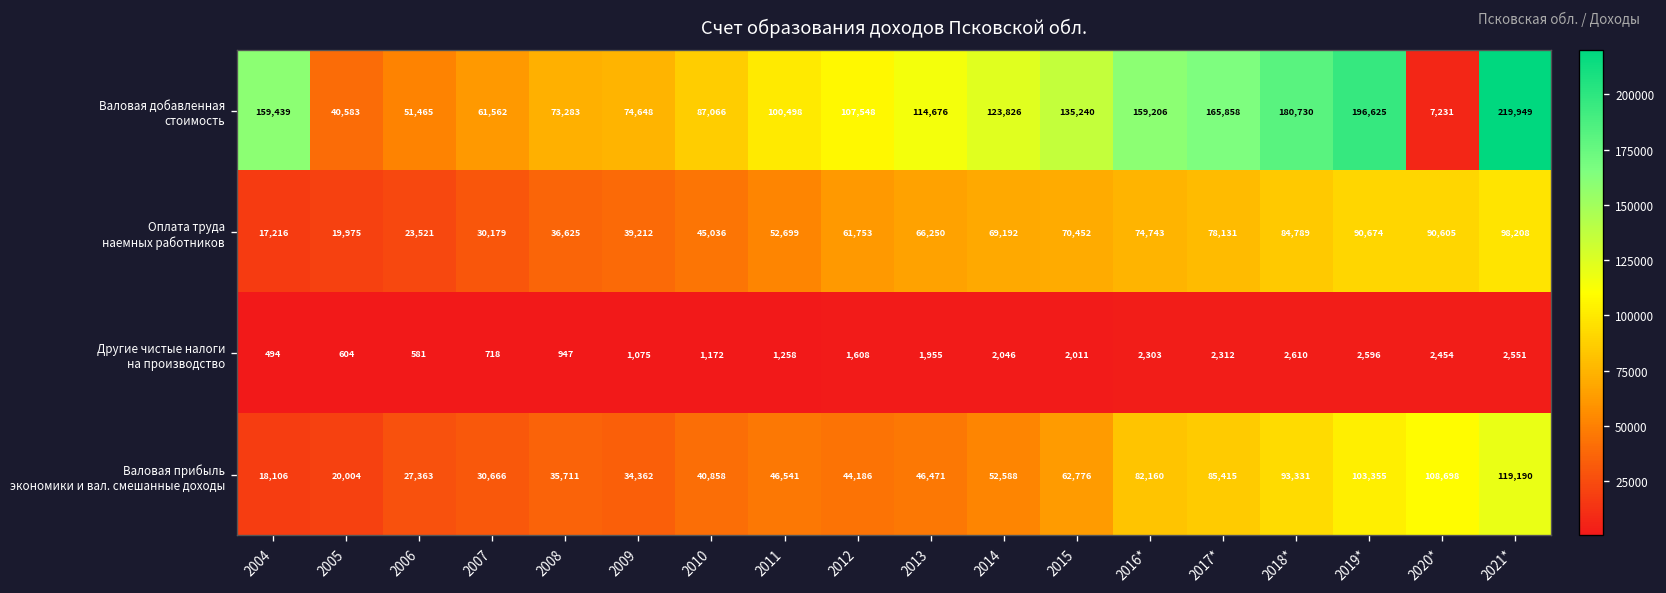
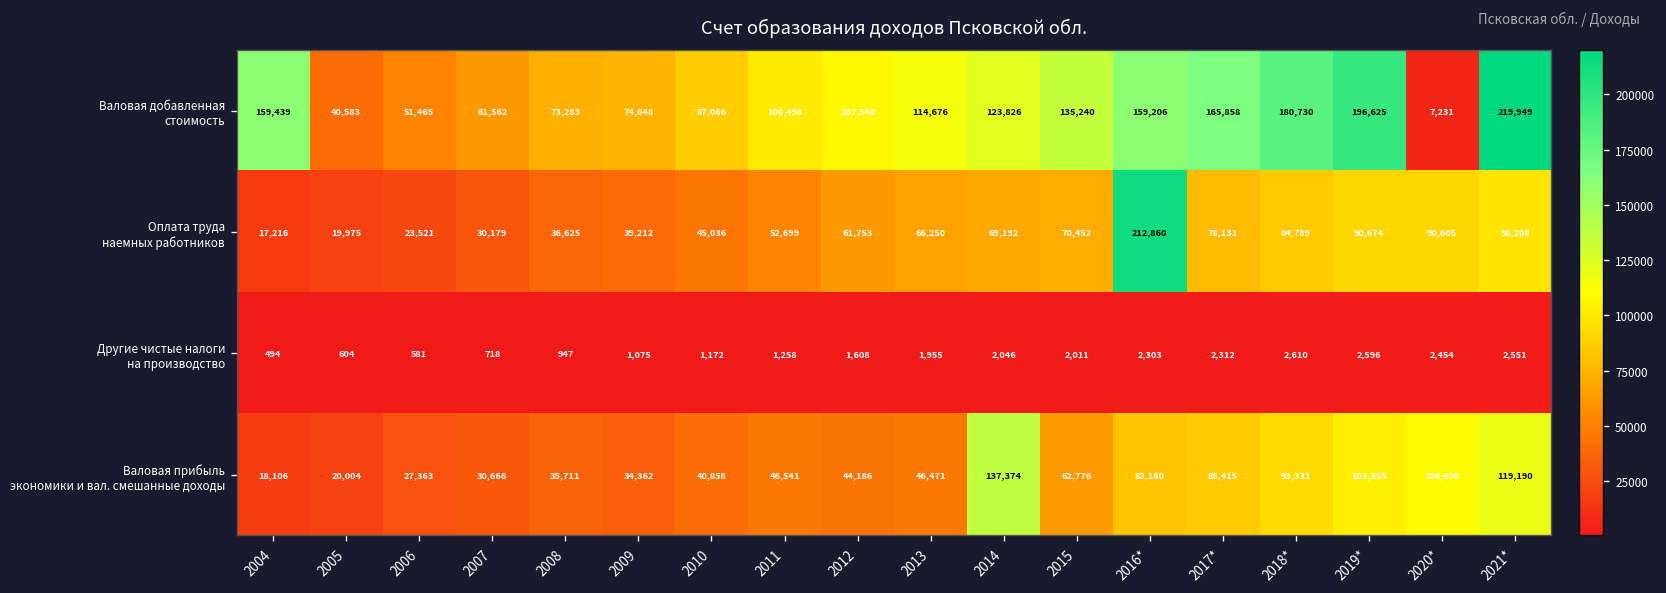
Оплата труда наемных работников, 2016*: 74,743 -> 212,860
Валовая прибыль экономики и вал. смешанные доходы, 2014: 52,588 -> 137,374
